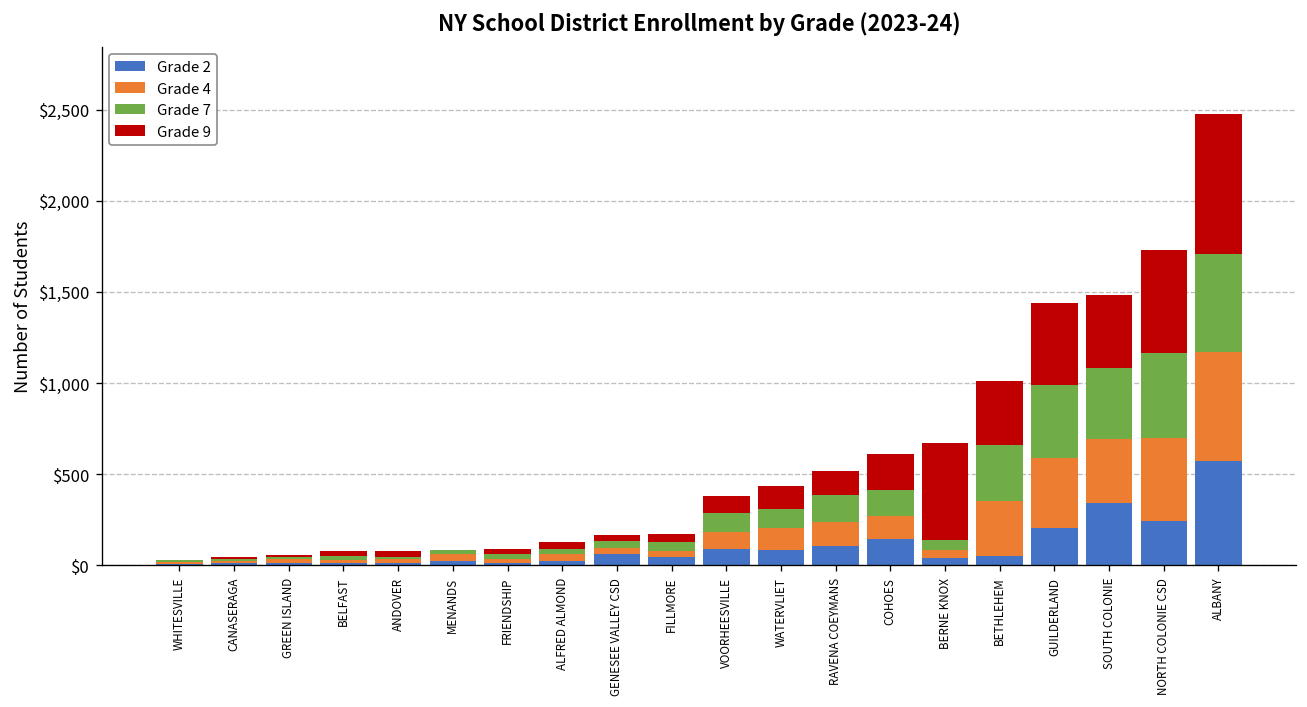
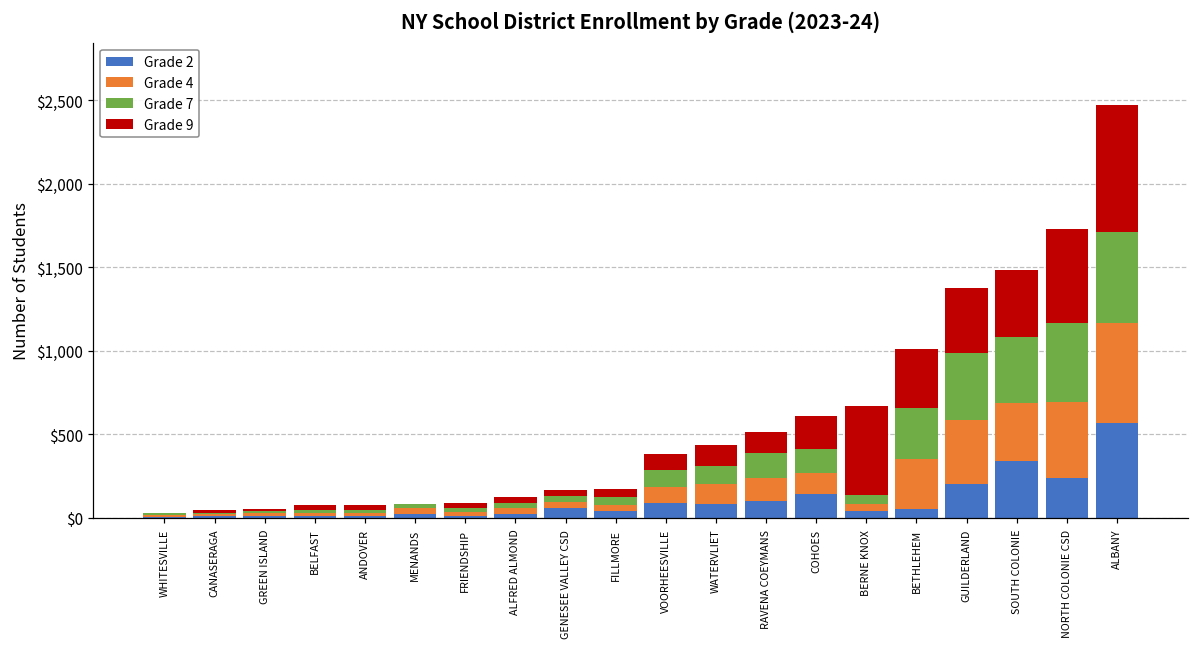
Grade 9, GUILDERLAND: $450 -> $390
